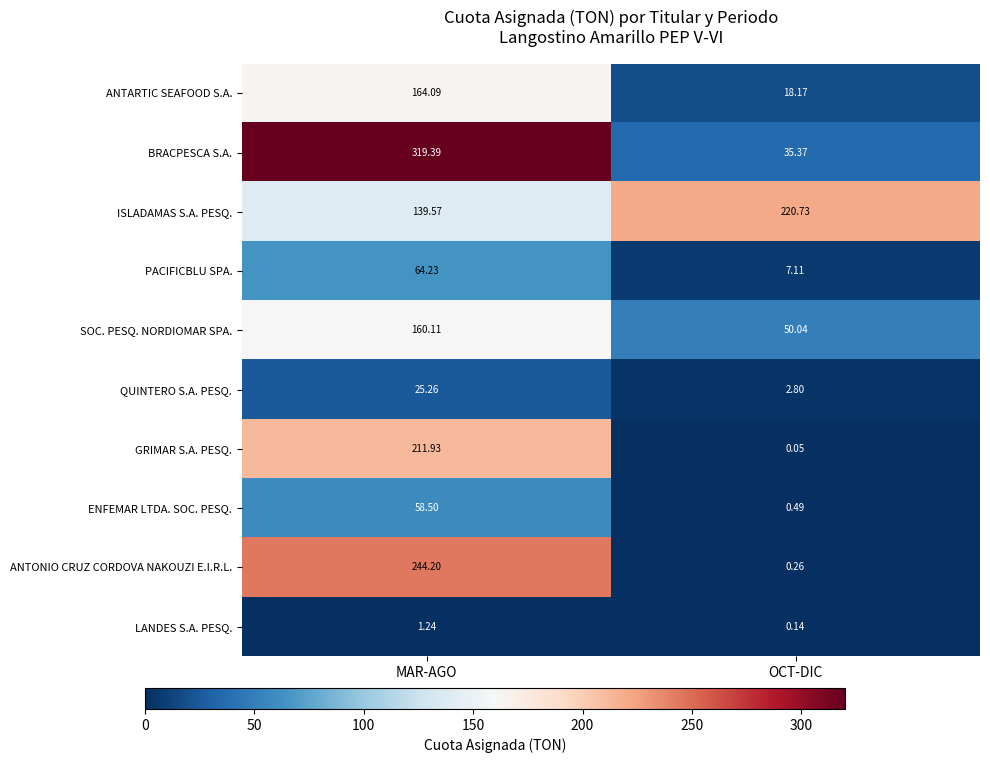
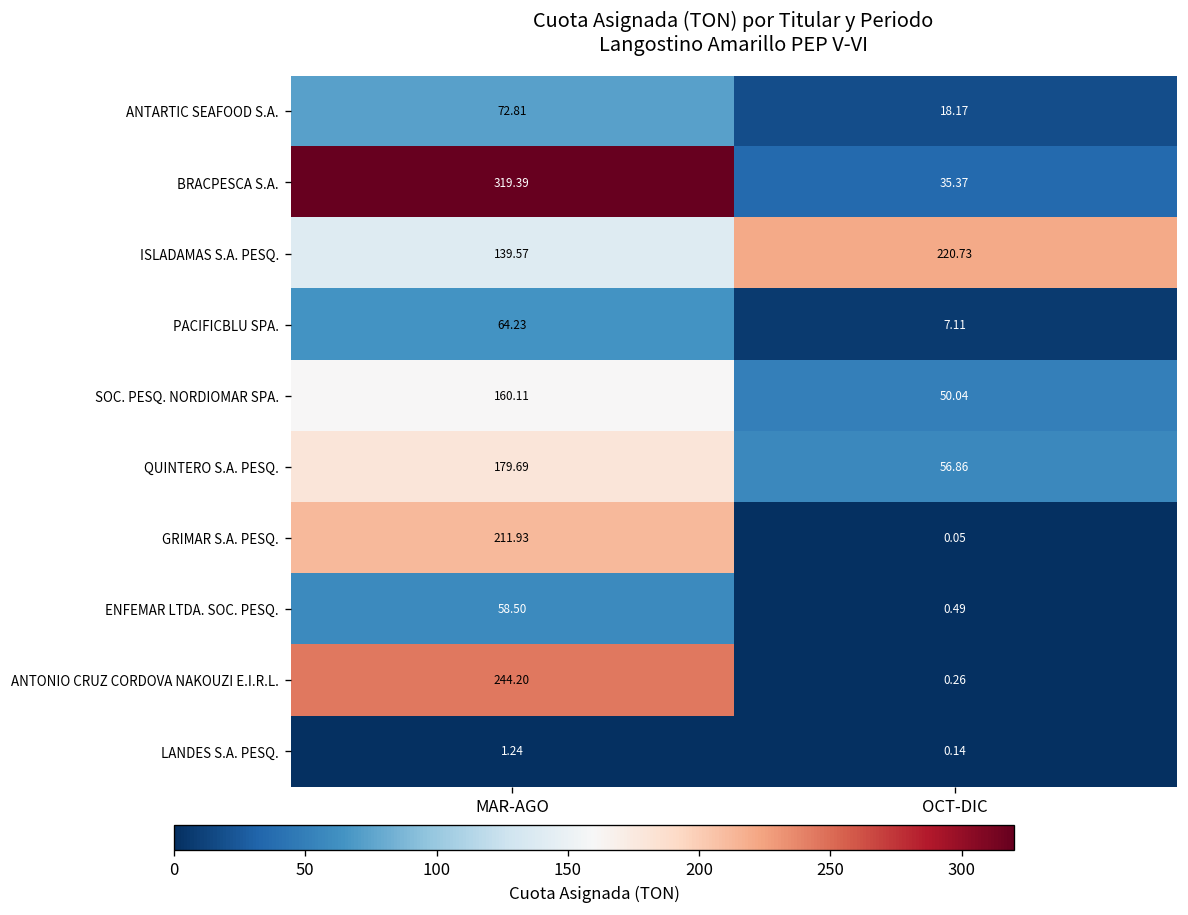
ANTARTIC SEAFOOD S.A., MAR-AGO: 164.09 -> 72.81
QUINTERO S.A. PESQ., MAR-AGO: 25.26 -> 179.69
QUINTERO S.A. PESQ., OCT-DIC: 2.80 -> 56.86
